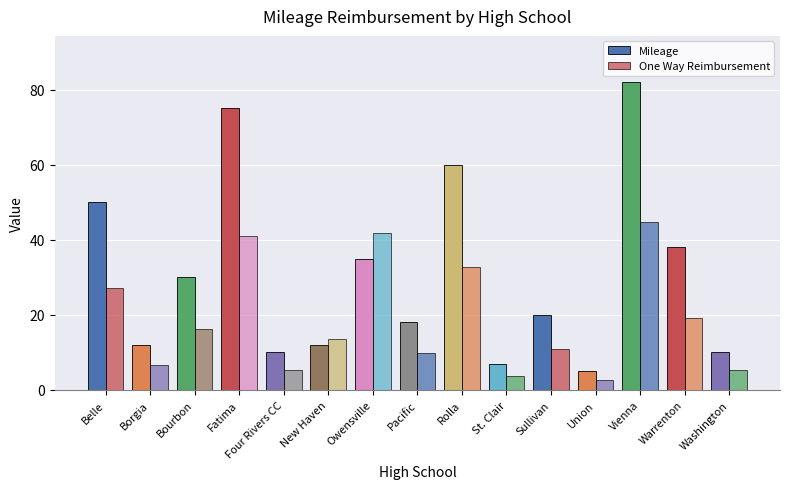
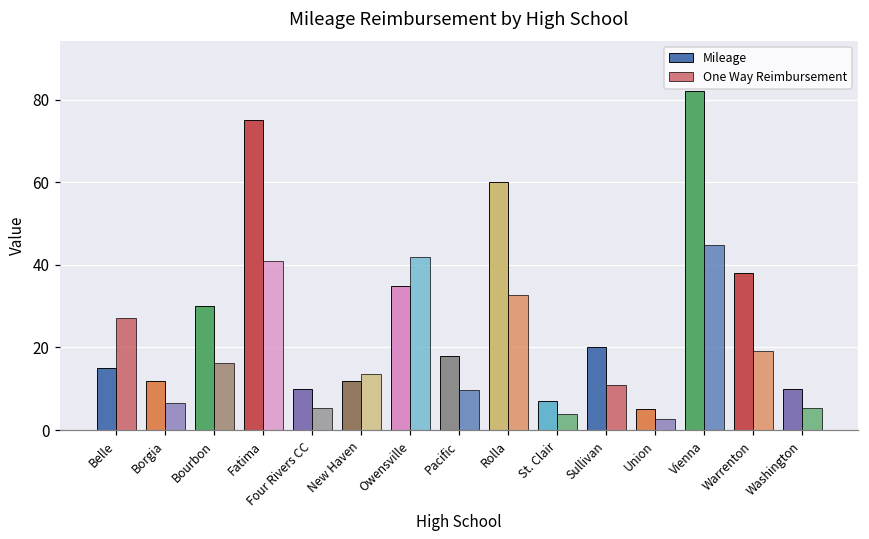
Mileage, Belle: 50 -> 15
